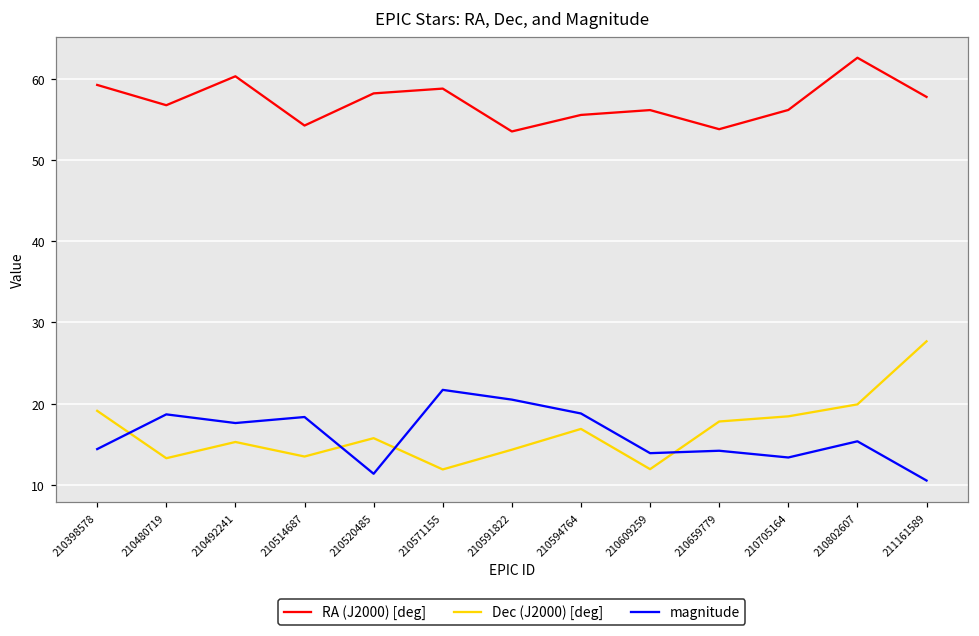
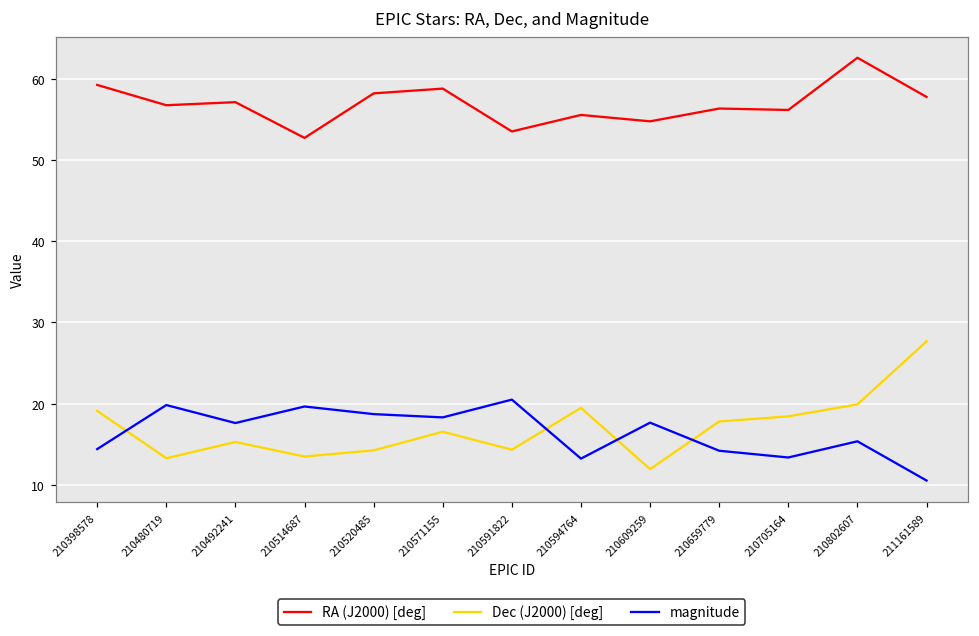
magnitude, 210480719: 19 -> 20
RA (J2000) [deg], 210492241: 60 -> 57
RA (J2000) [deg], 210514687: 54 -> 53
magnitude, 210514687: 18 -> 20
Dec (J2000) [deg], 210520485: 16 -> 14
magnitude, 210520485: 11 -> 19
Dec (J2000) [deg], 210571155: 12 -> 17
magnitude, 210571155: 22 -> 18
Dec (J2000) [deg], 210594764: 17 -> 19
magnitude, 210594764: 19 -> 13
RA (J2000) [deg], 210609259: 56 -> 55
magnitude, 210609259: 14 -> 18
RA (J2000) [deg], 210659779: 54 -> 56
